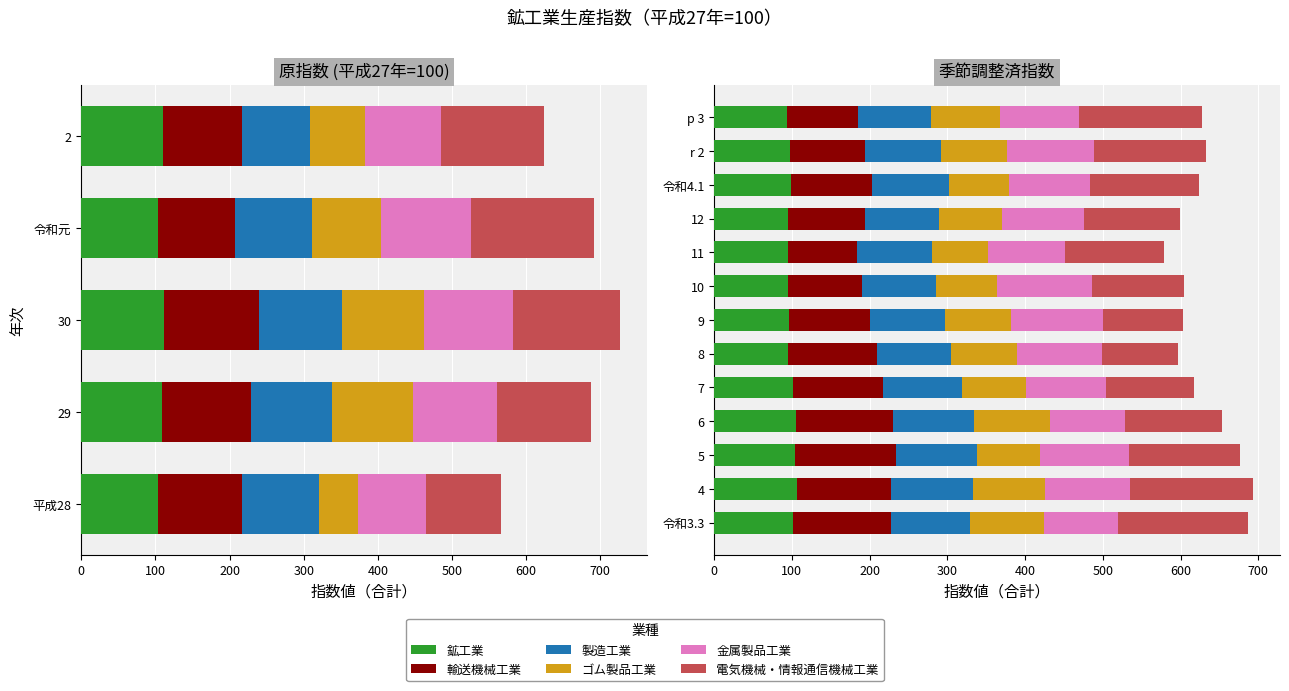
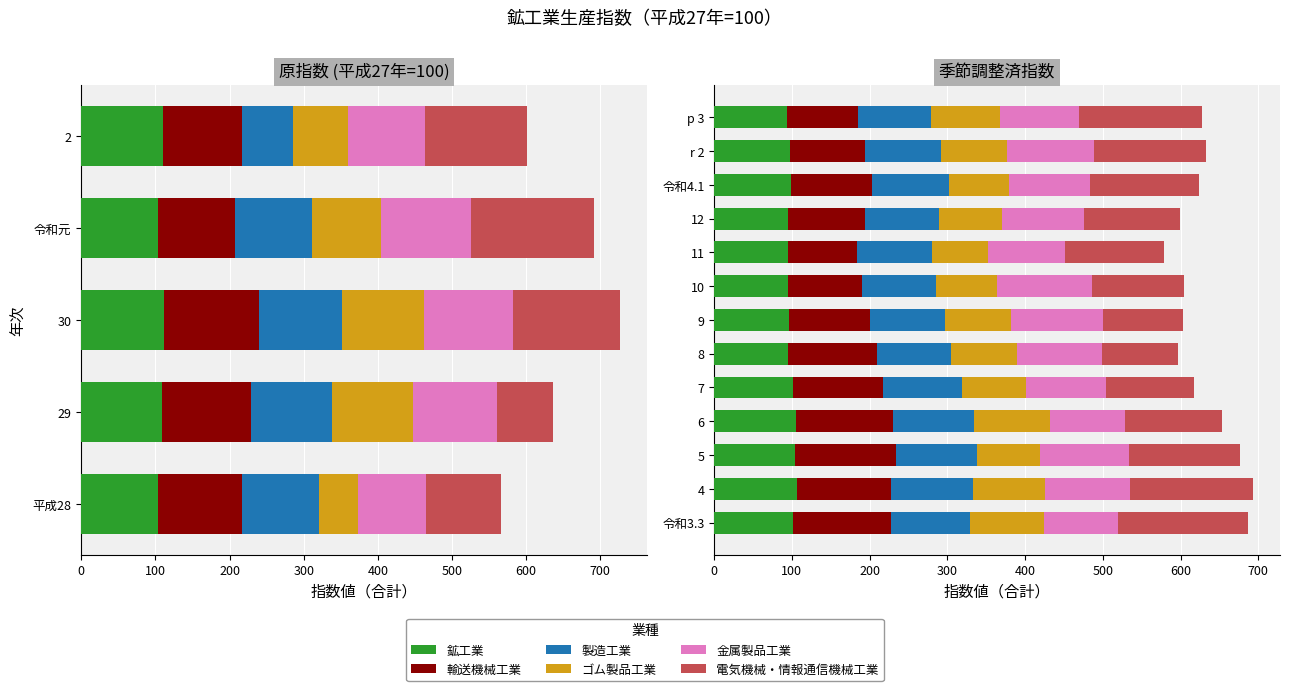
原指数 (平成27年=100), 製造工業, 2: 90 -> 70
原指数 (平成27年=100), 電気機械・情報通信機械工業, 29: 130 -> 80
